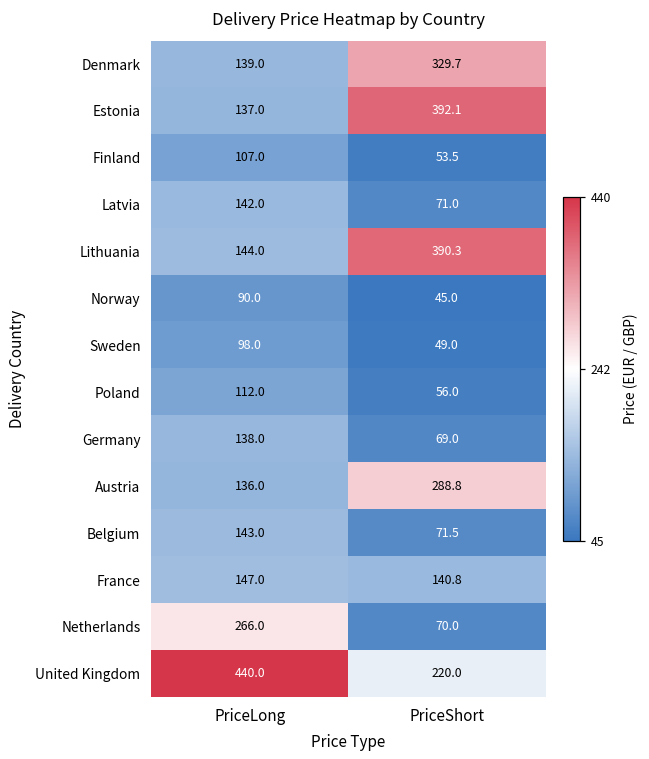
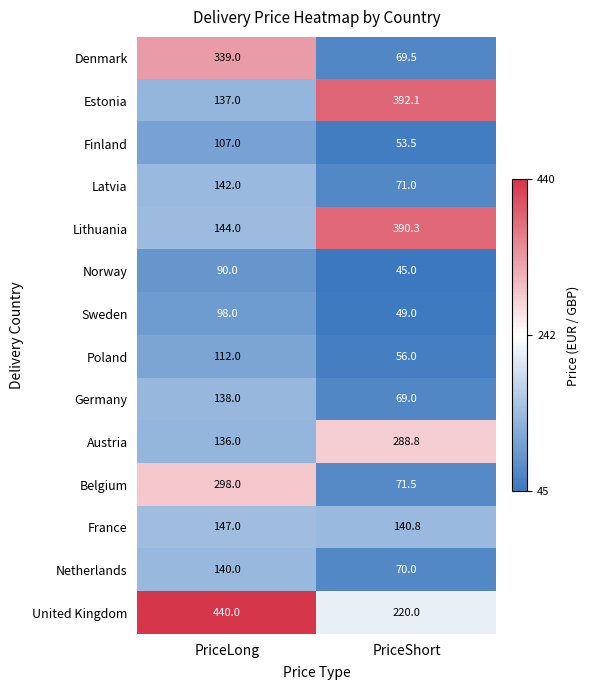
Denmark, PriceLong: 139.0 -> 339.0
Denmark, PriceShort: 329.7 -> 69.5
Belgium, PriceLong: 143.0 -> 298.0
Netherlands, PriceLong: 266.0 -> 140.0
